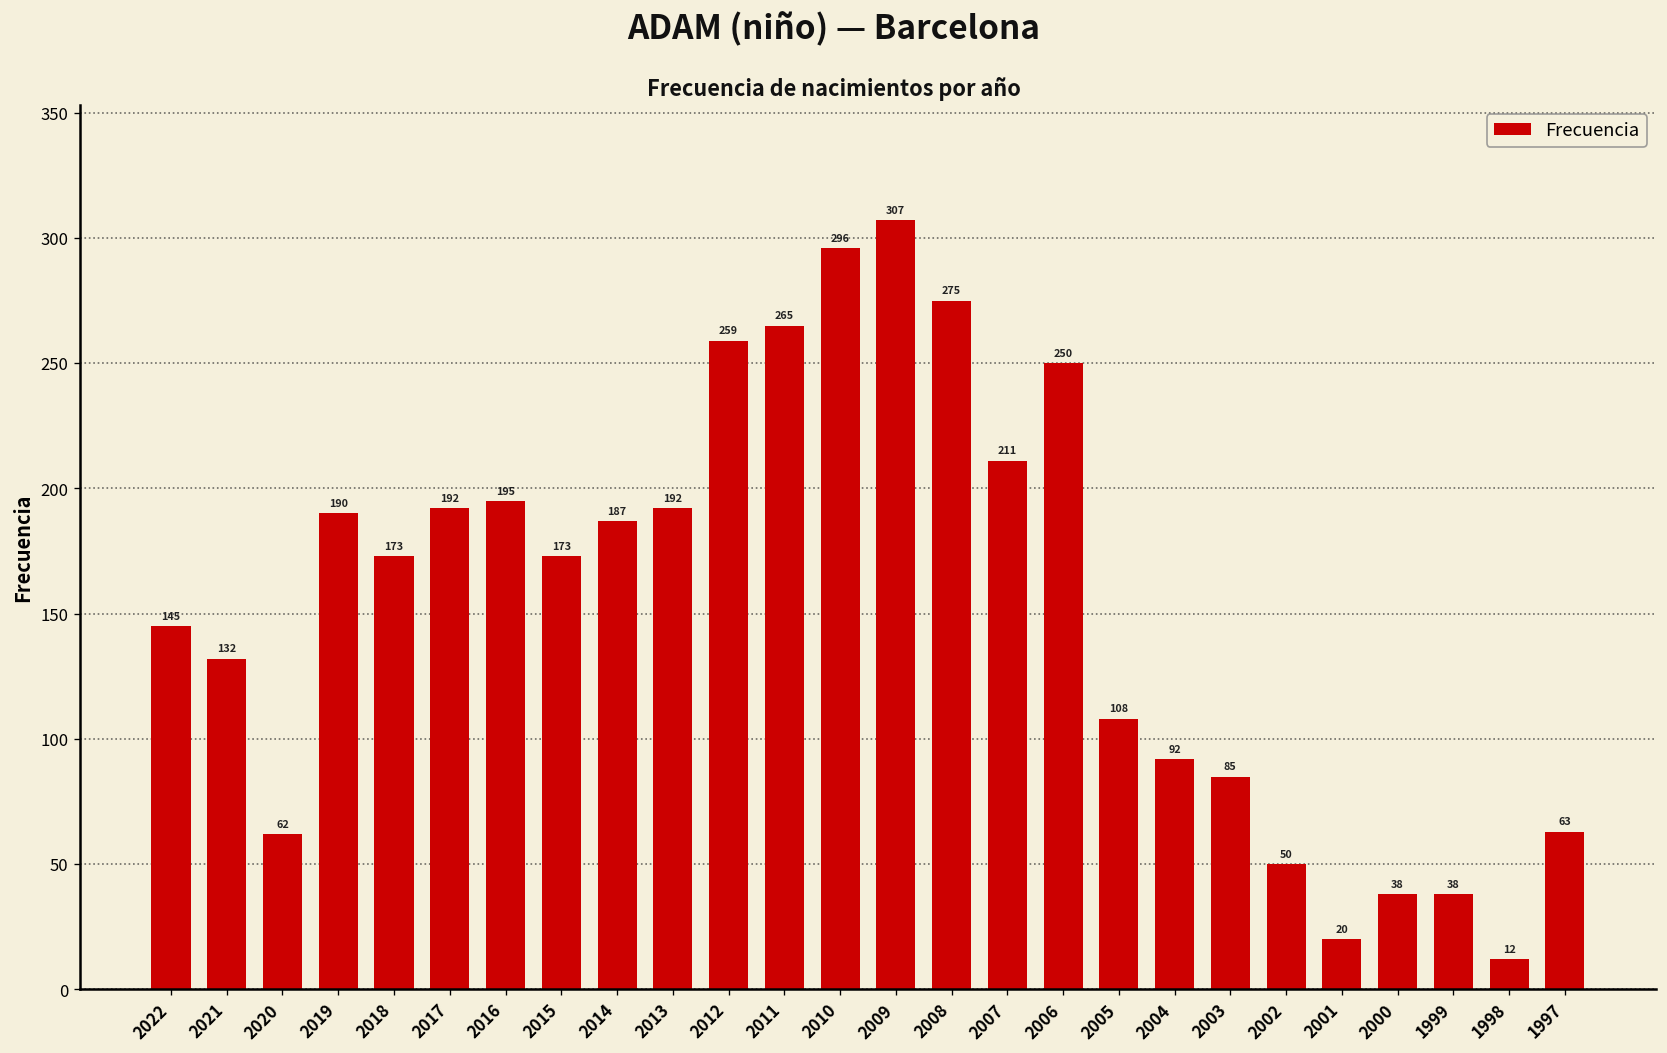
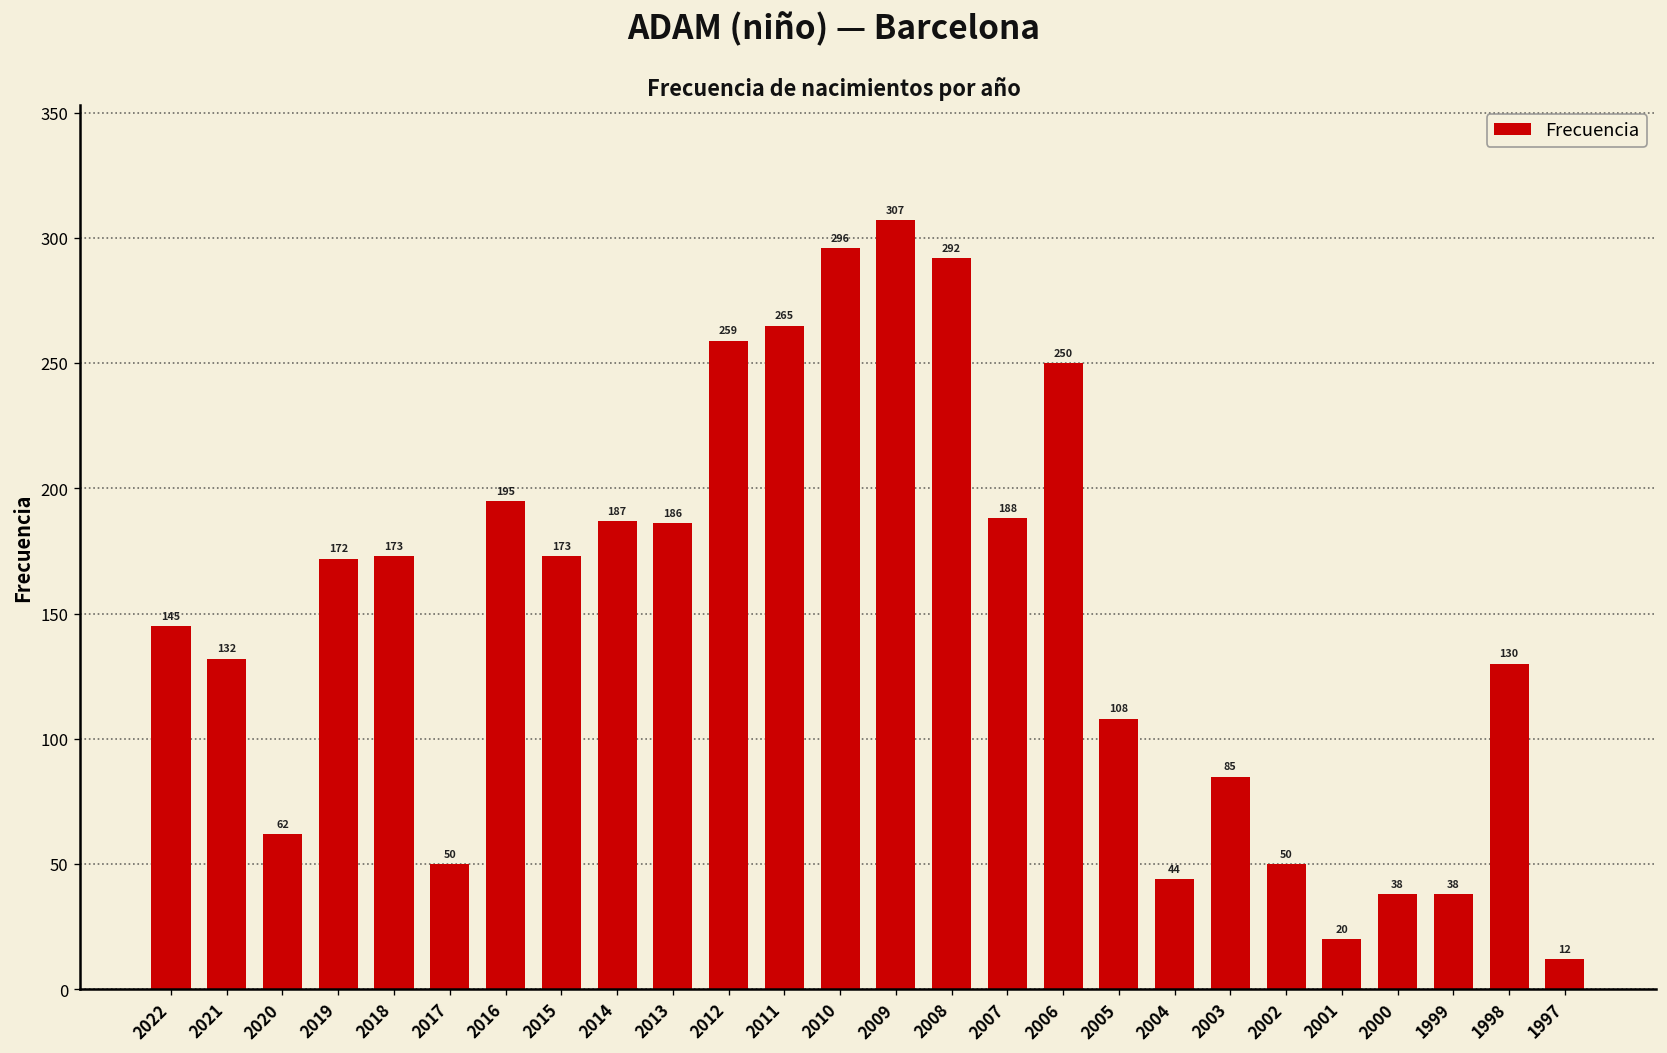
2019: 190 -> 172
2017: 192 -> 50
2013: 192 -> 186
2008: 275 -> 292
2007: 211 -> 188
2004: 92 -> 44
1998: 12 -> 130
1997: 63 -> 12
